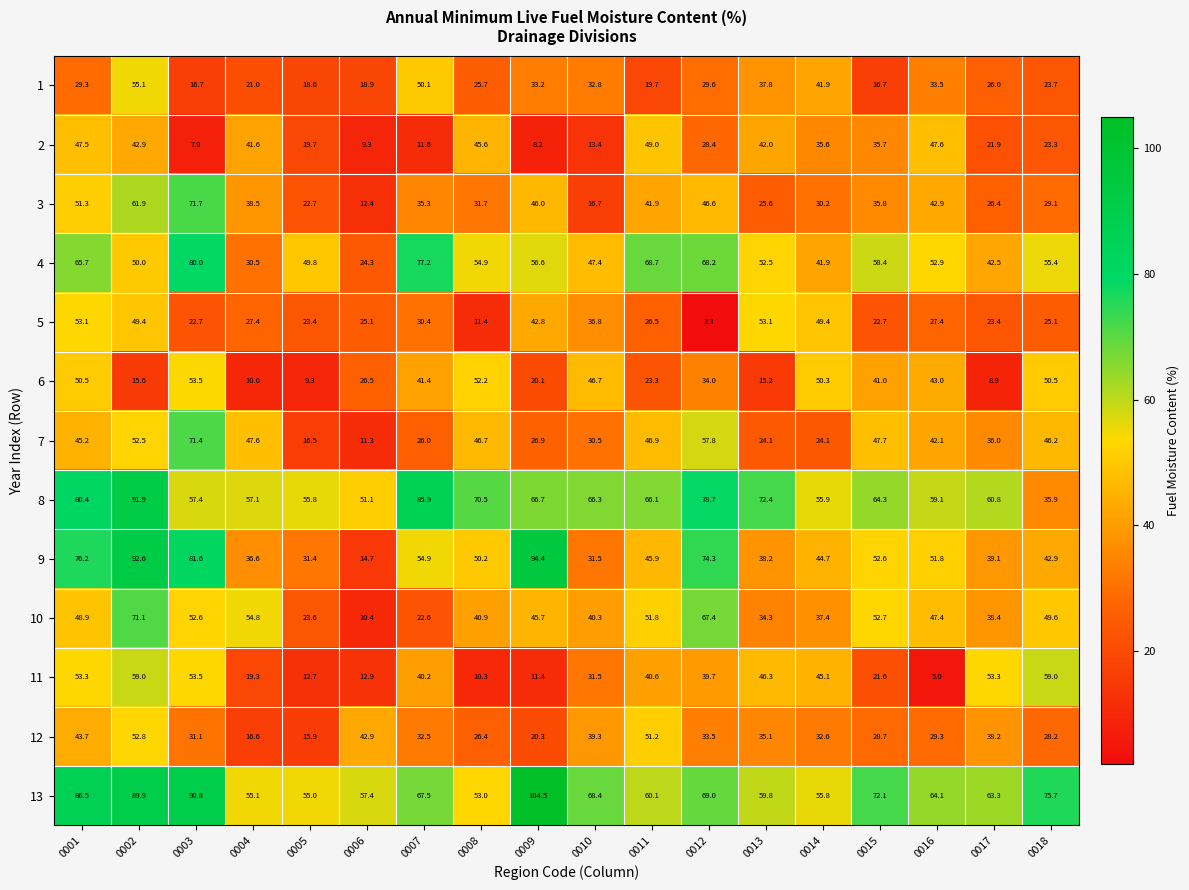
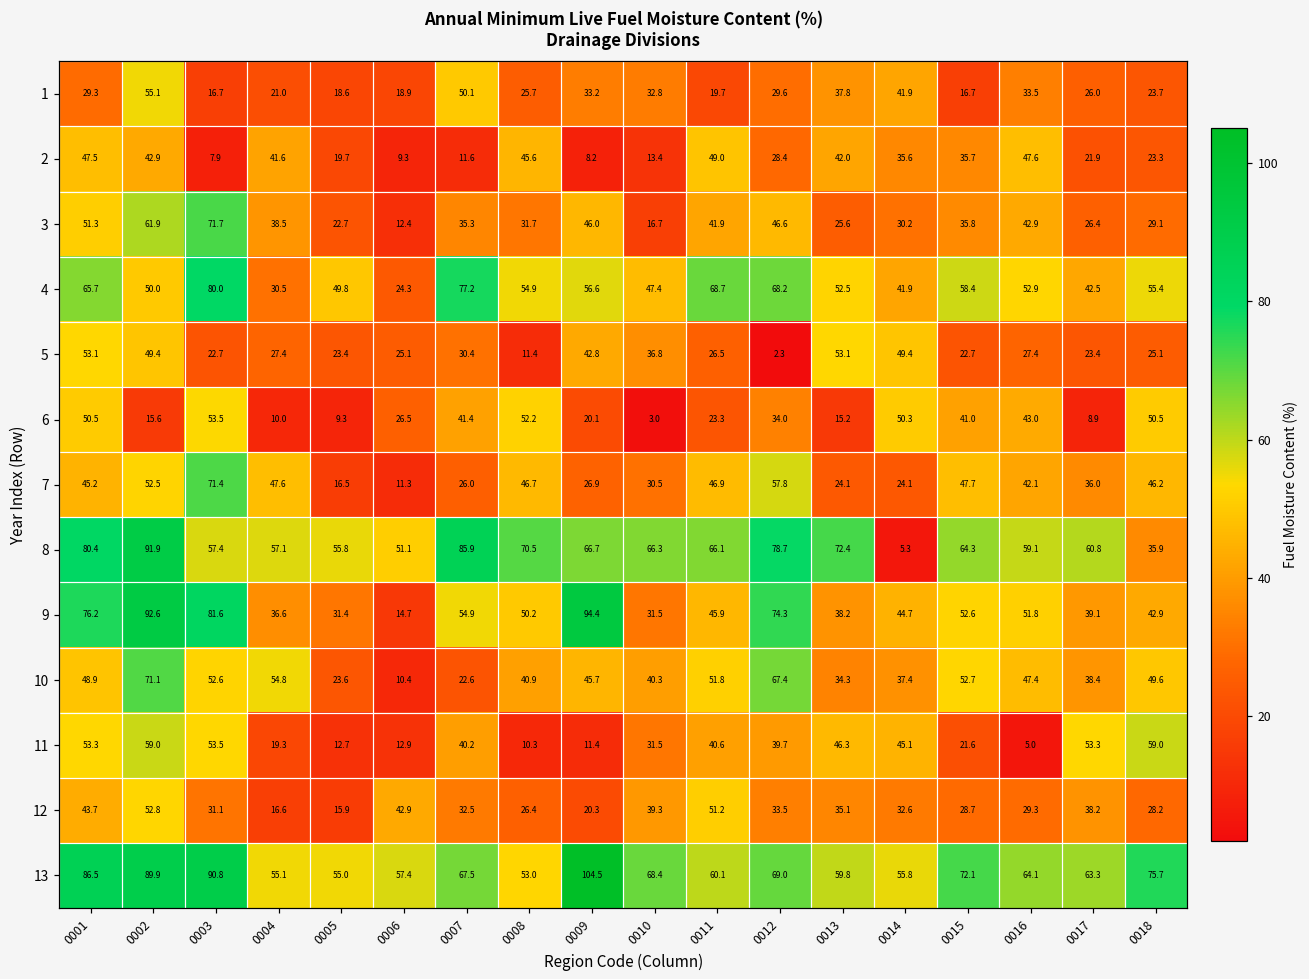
6, 0010: 46.7 -> 3.0
8, 0014: 55.9 -> 5.3
